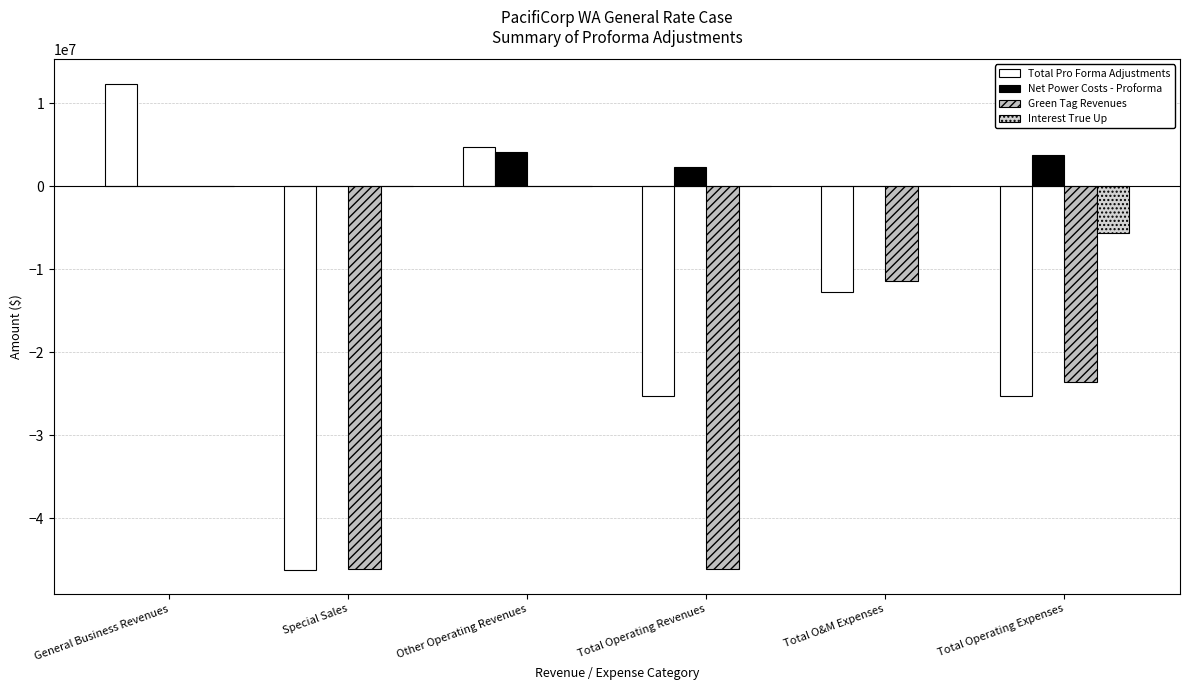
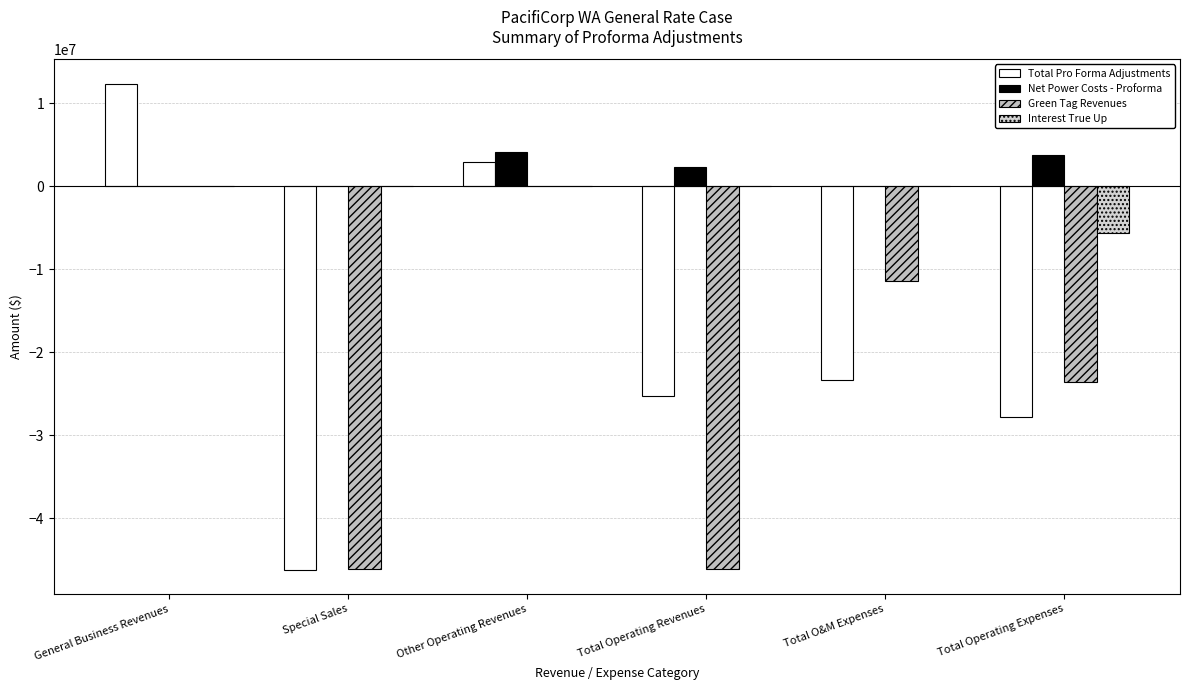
Total Pro Forma Adjustments, Other Operating Revenues: 5000000 -> 3000000
Total Pro Forma Adjustments, Total O&M Expenses: -13000000 -> -23000000
Total Pro Forma Adjustments, Total Operating Expenses: -25000000 -> -28000000
